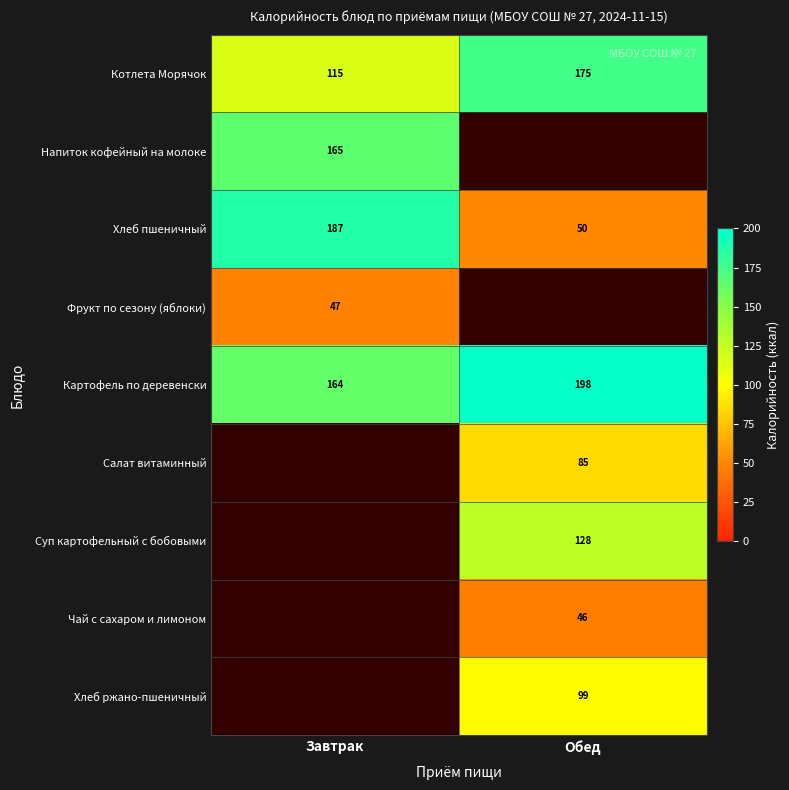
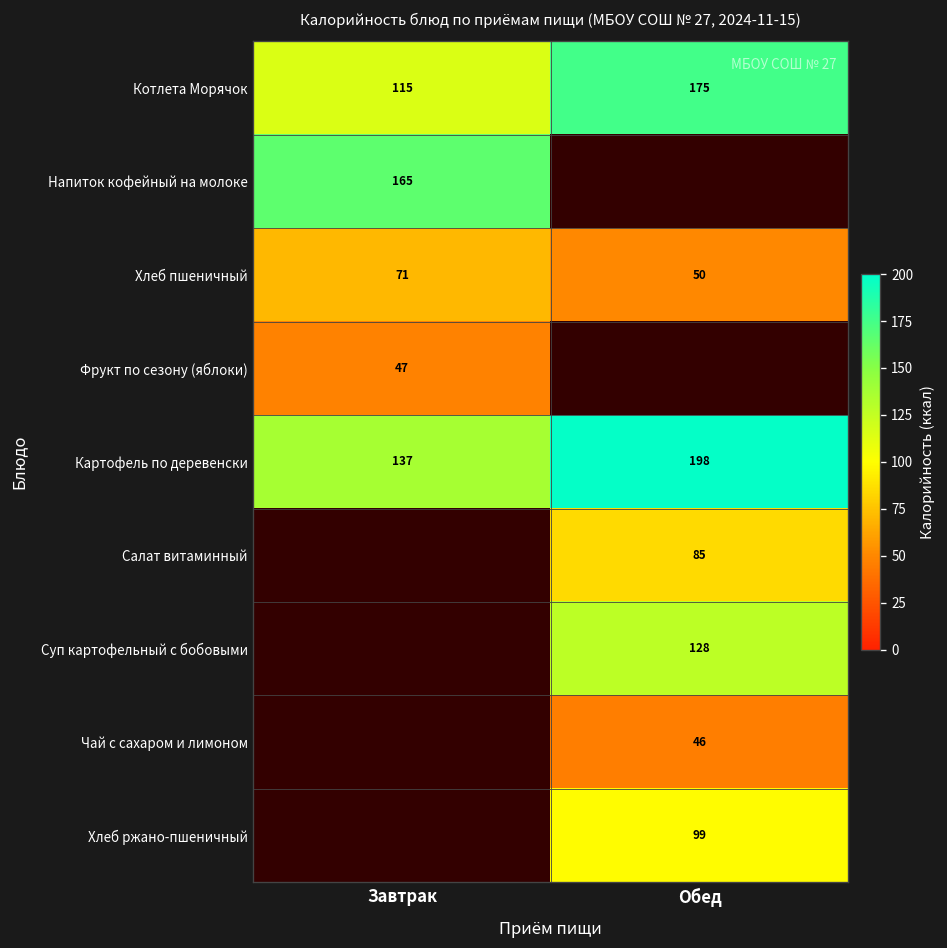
Хлеб пшеничный, Завтрак: 187 -> 71
Картофель по деревенски, Завтрак: 164 -> 137
